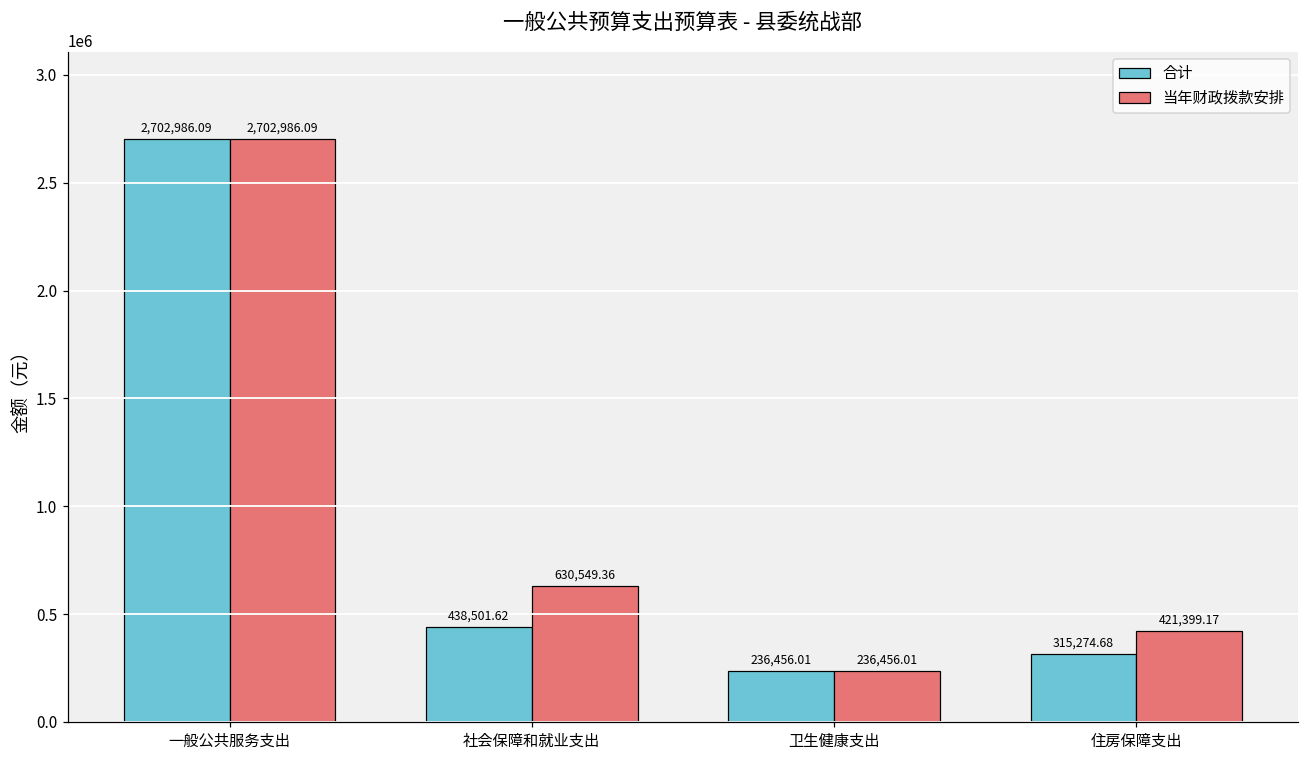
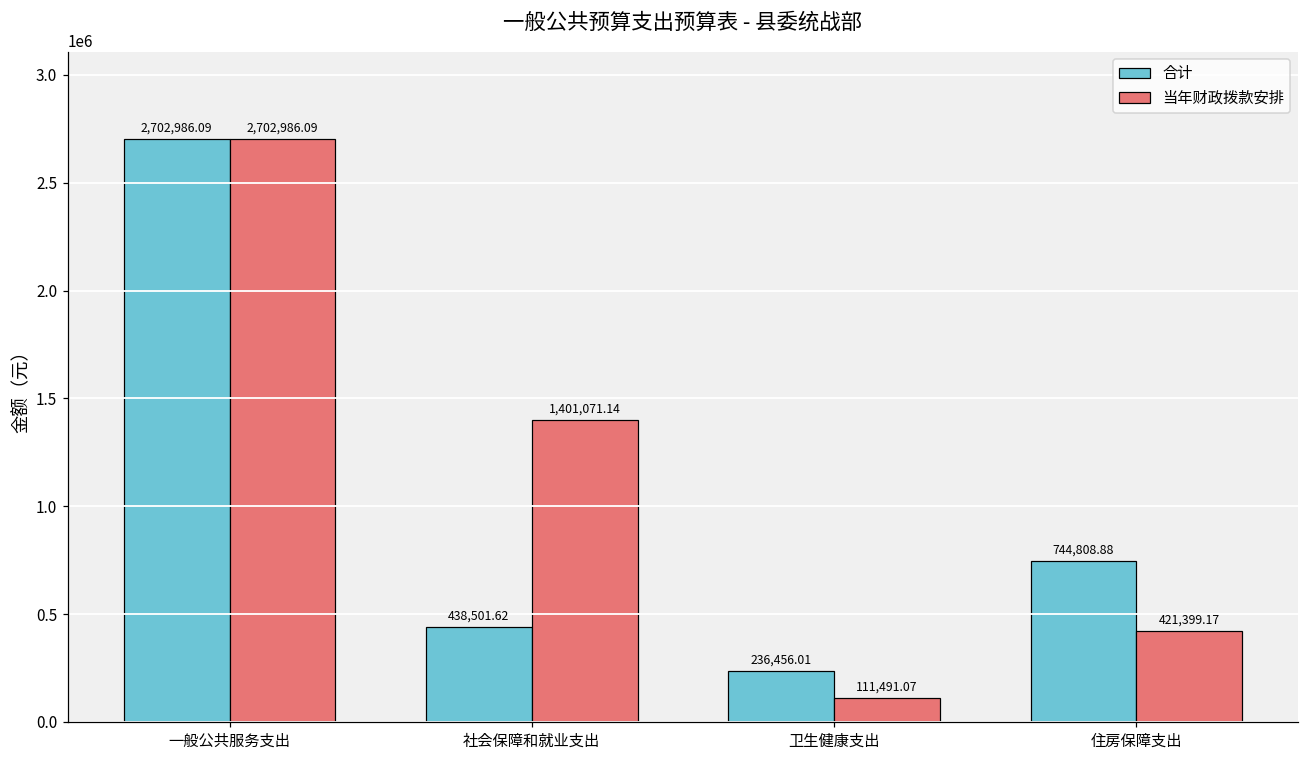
当年财政拨款安排, 社会保障和就业支出: 630,549.36 -> 1,401,071.14
当年财政拨款安排, 卫生健康支出: 236,456.01 -> 111,491.07
合计, 住房保障支出: 315,274.68 -> 744,808.88
